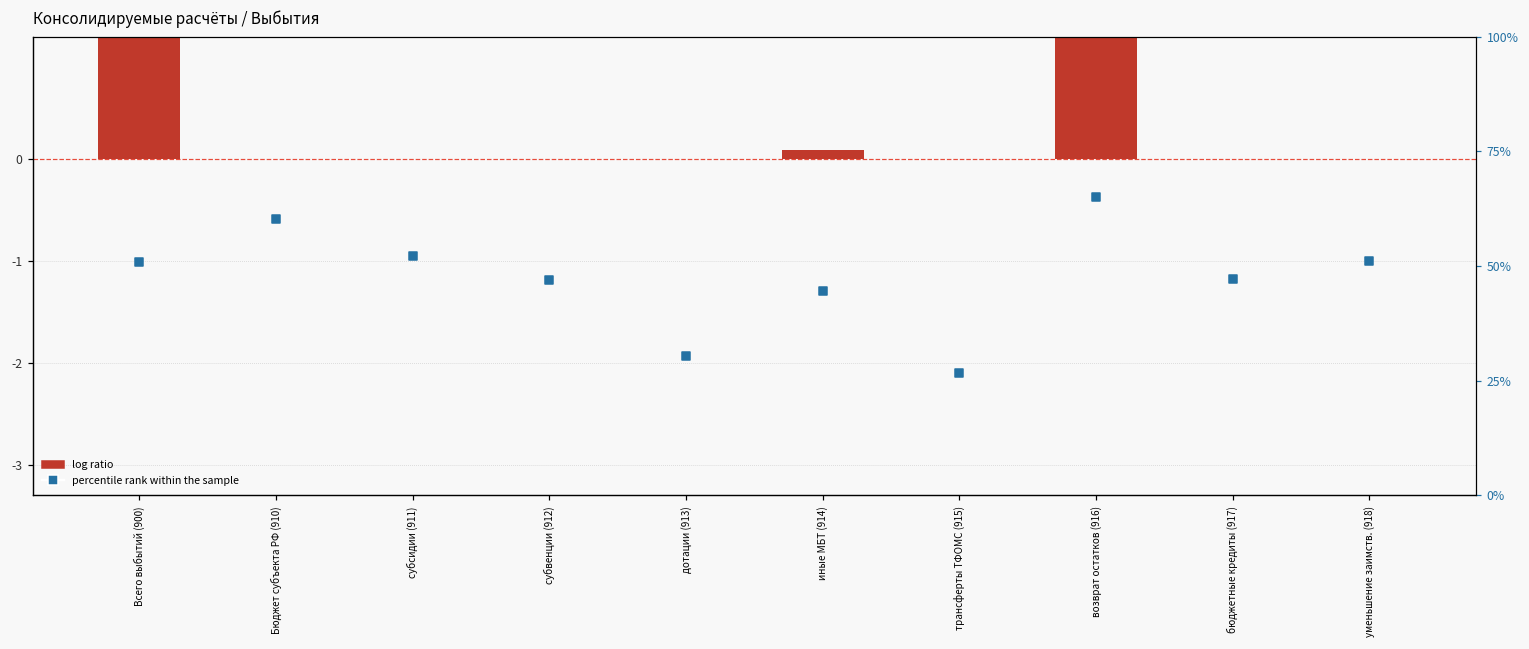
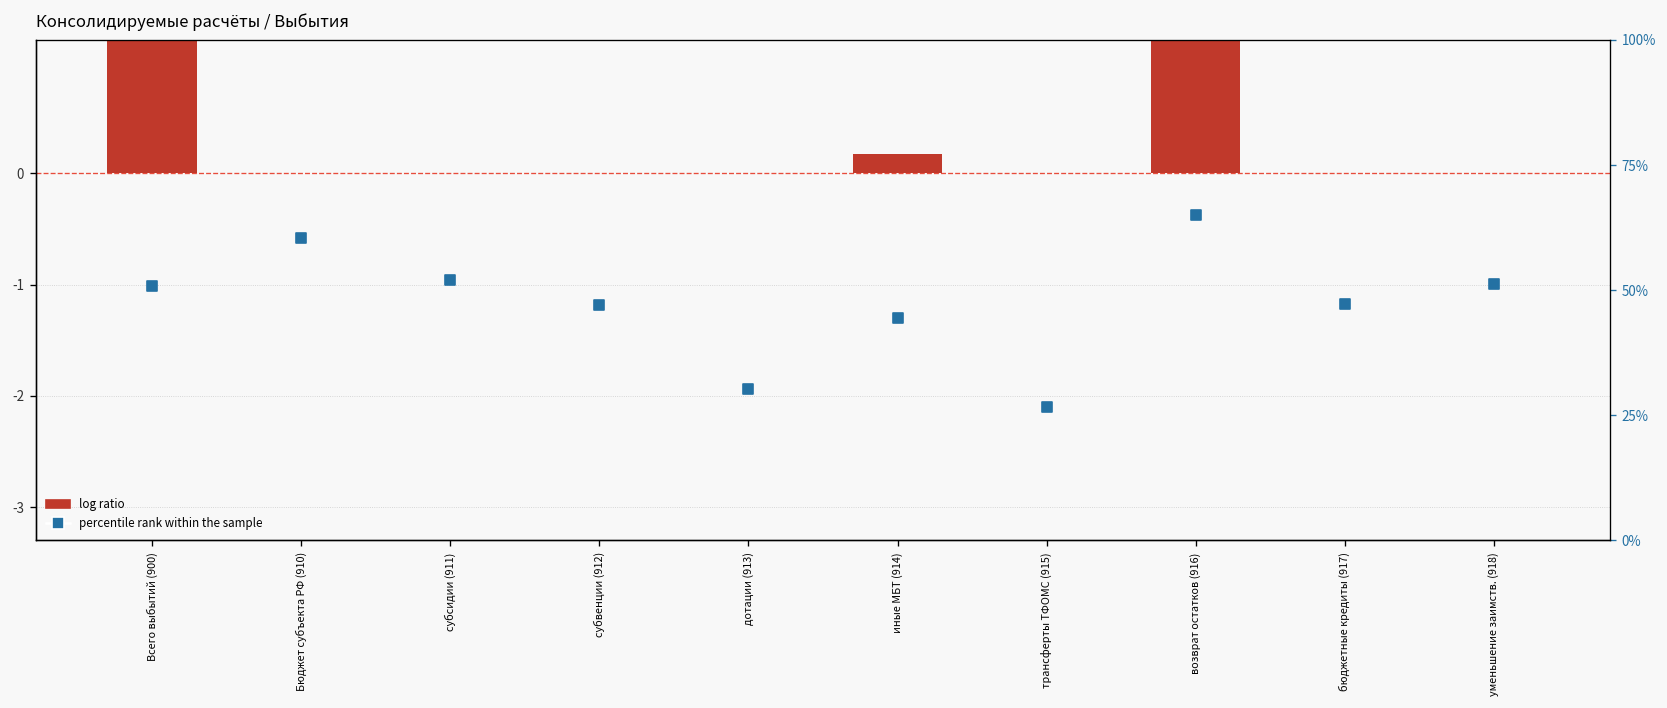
log ratio, иные МБТ (914): 0.1 -> 0.2
